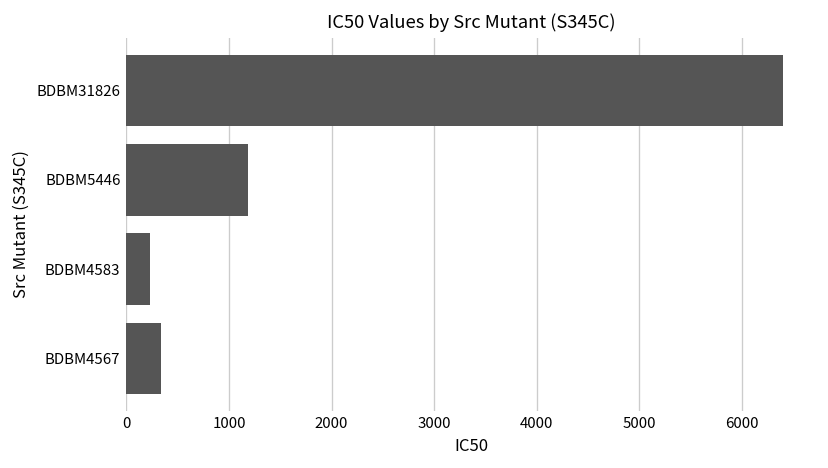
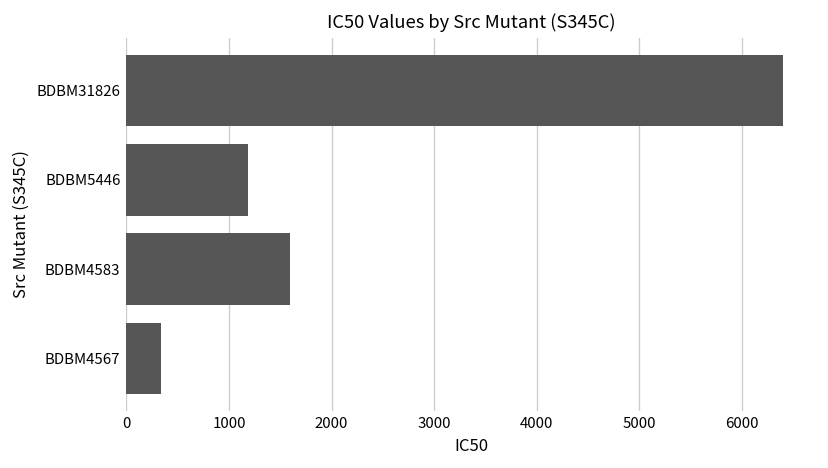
BDBM4583: 200 -> 1600
